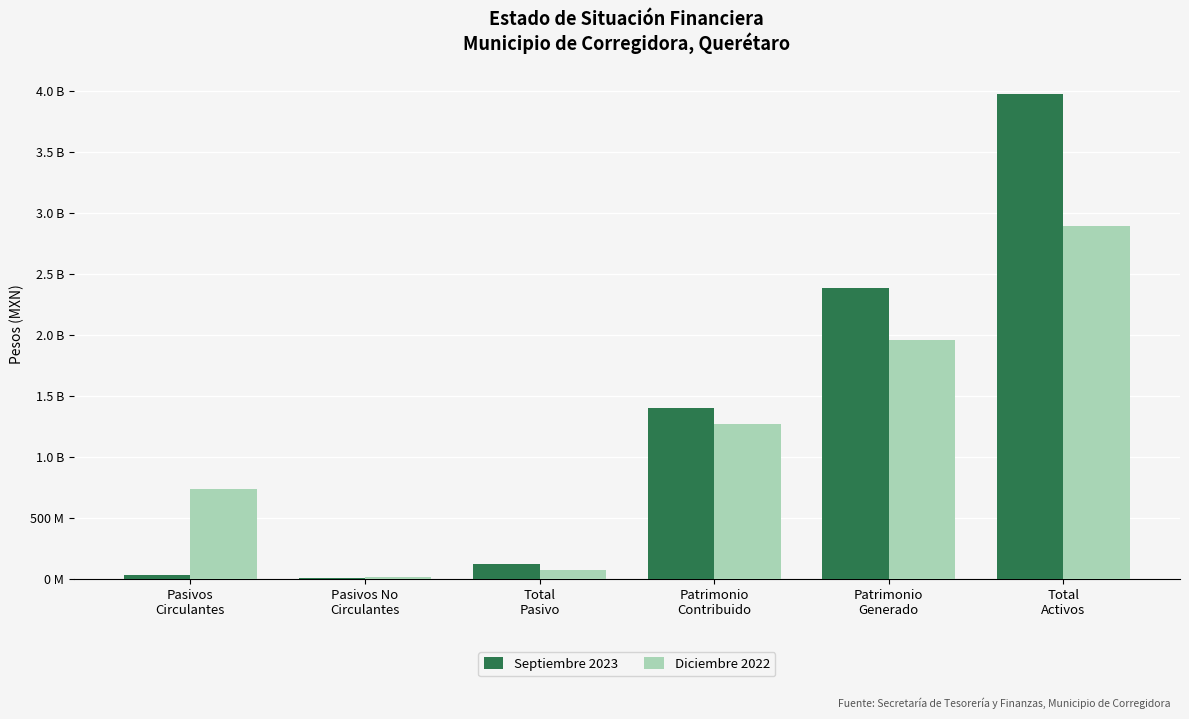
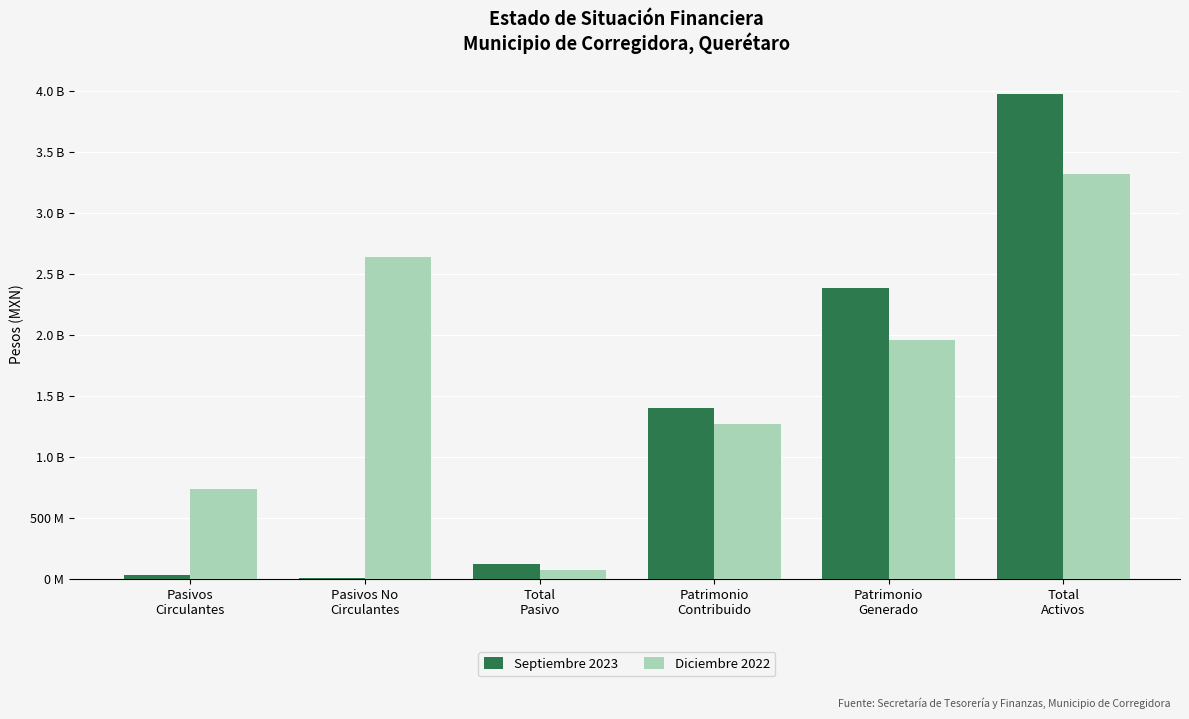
Diciembre 2022, Pasivos No Circulantes: 20000000 -> 2640000000
Diciembre 2022, Total Activos: 2890000000 -> 3320000000
